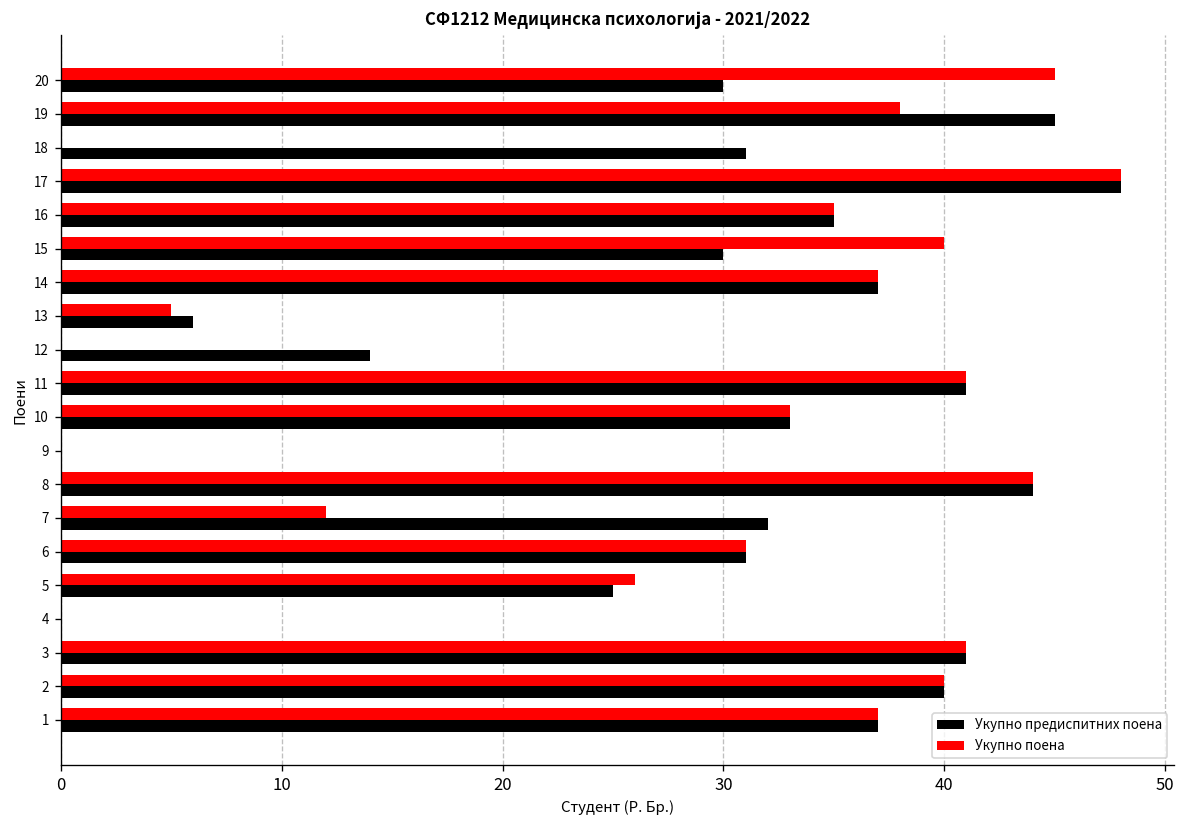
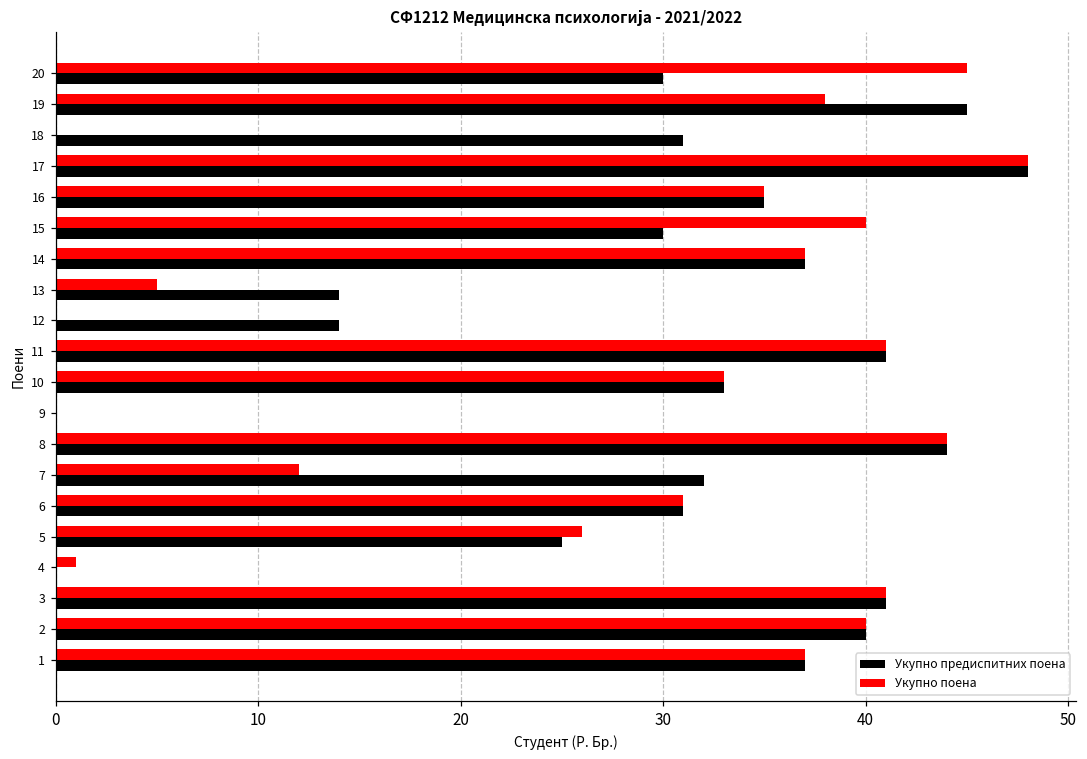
Укупно предиспитних поена, 13: 6 -> 14
Укупно поена, 4: 0 -> 1
